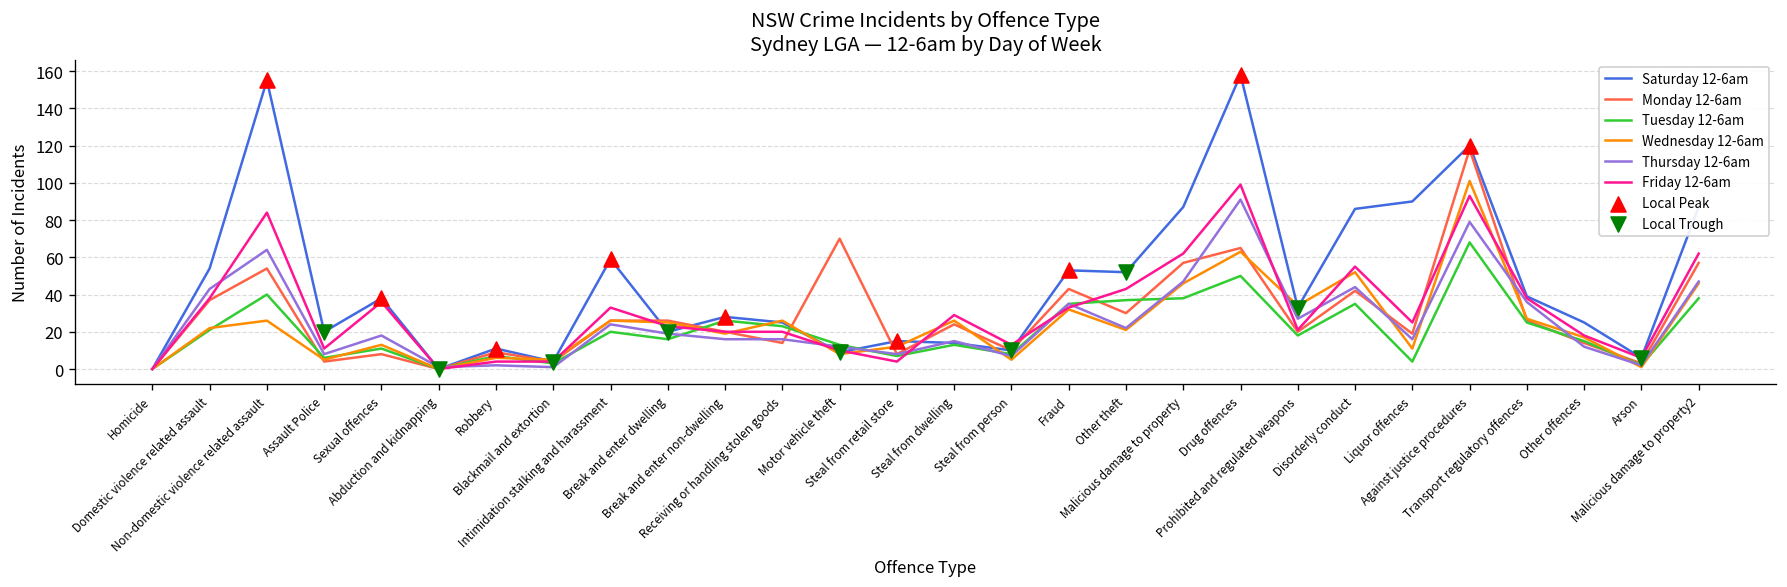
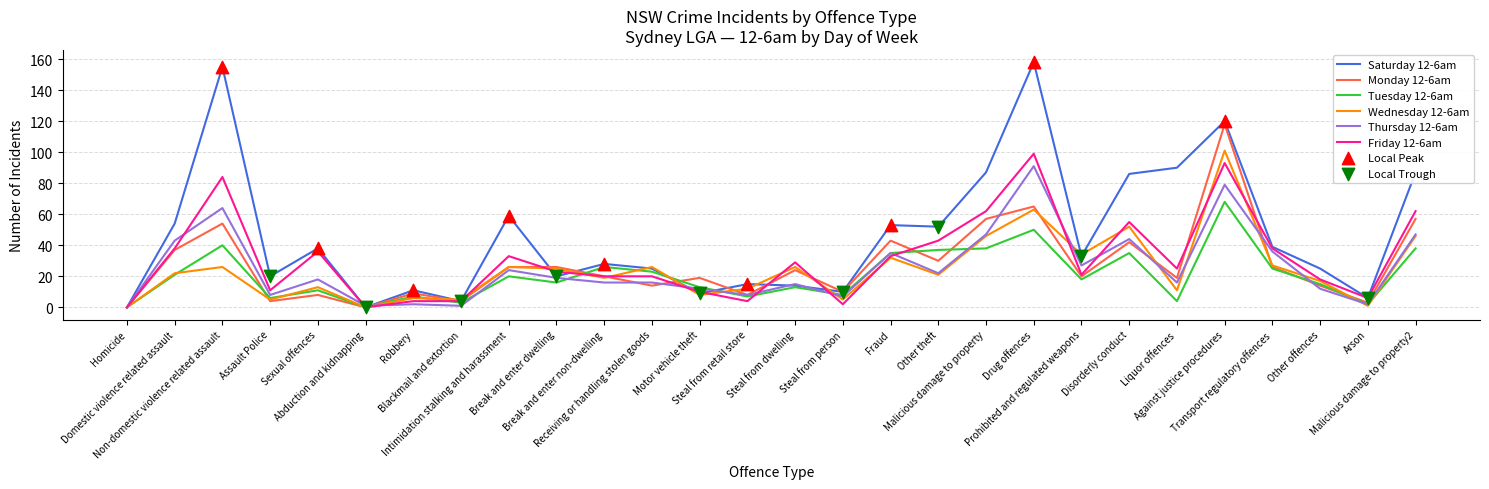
Monday 12-6am, Motor vehicle theft: 70 -> 19
Friday 12-6am, Steal from person: 13 -> 2
